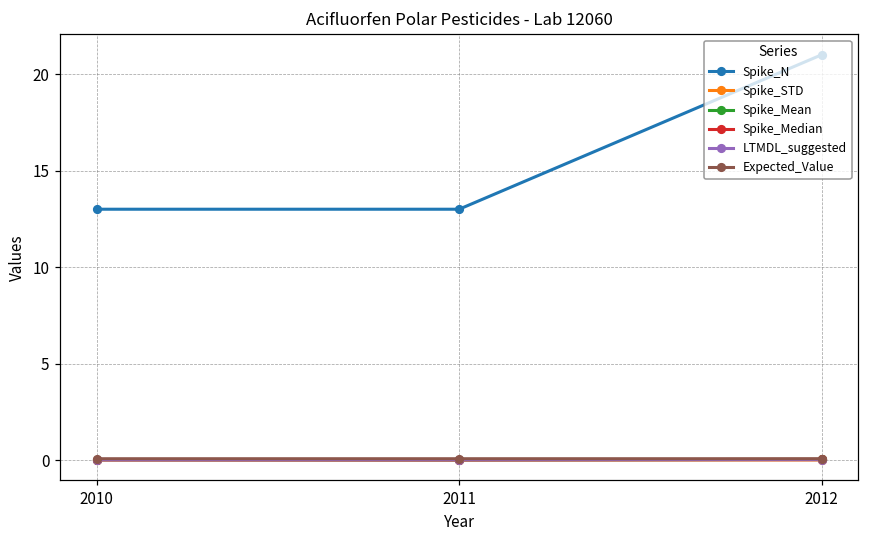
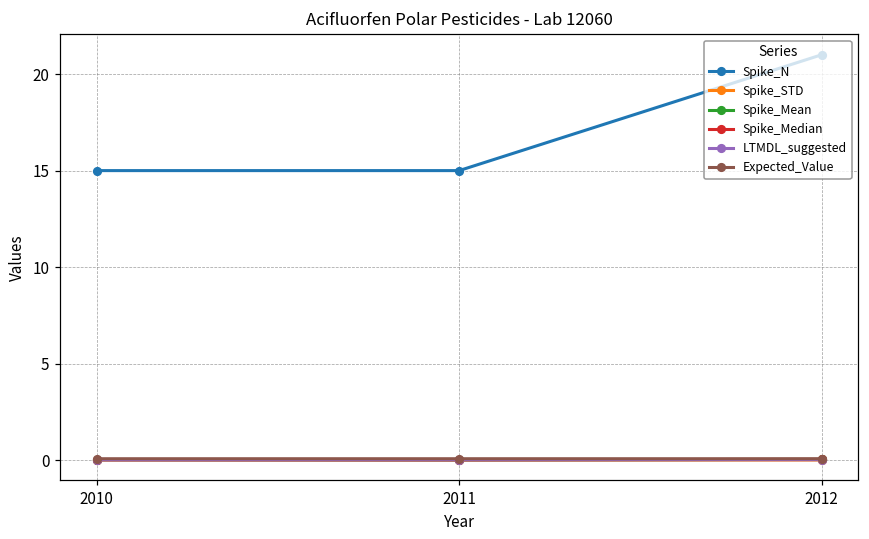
Spike_N, 2010: 13 -> 15
Spike_N, 2011: 13 -> 15
